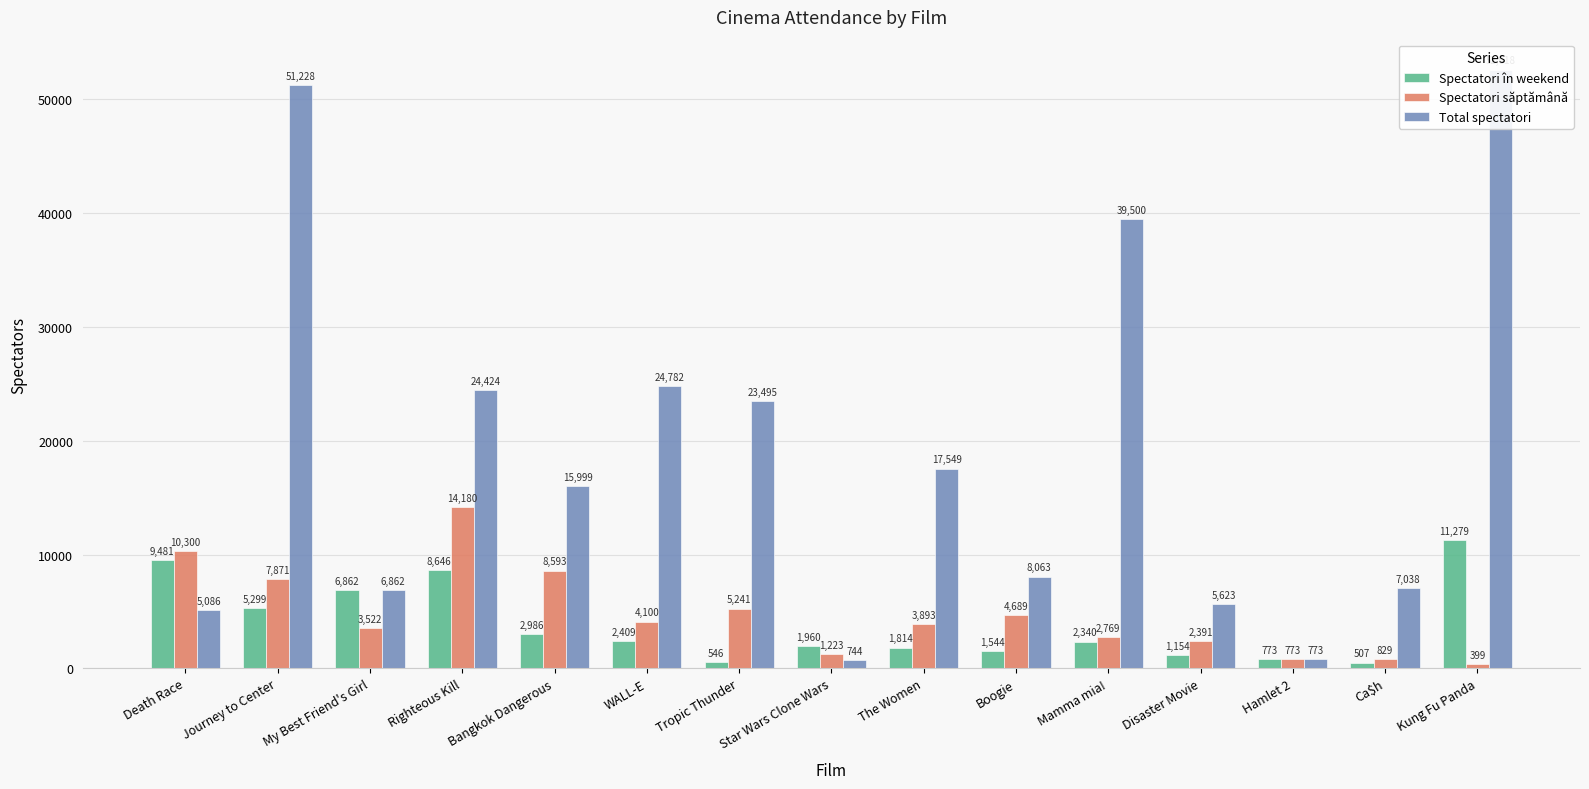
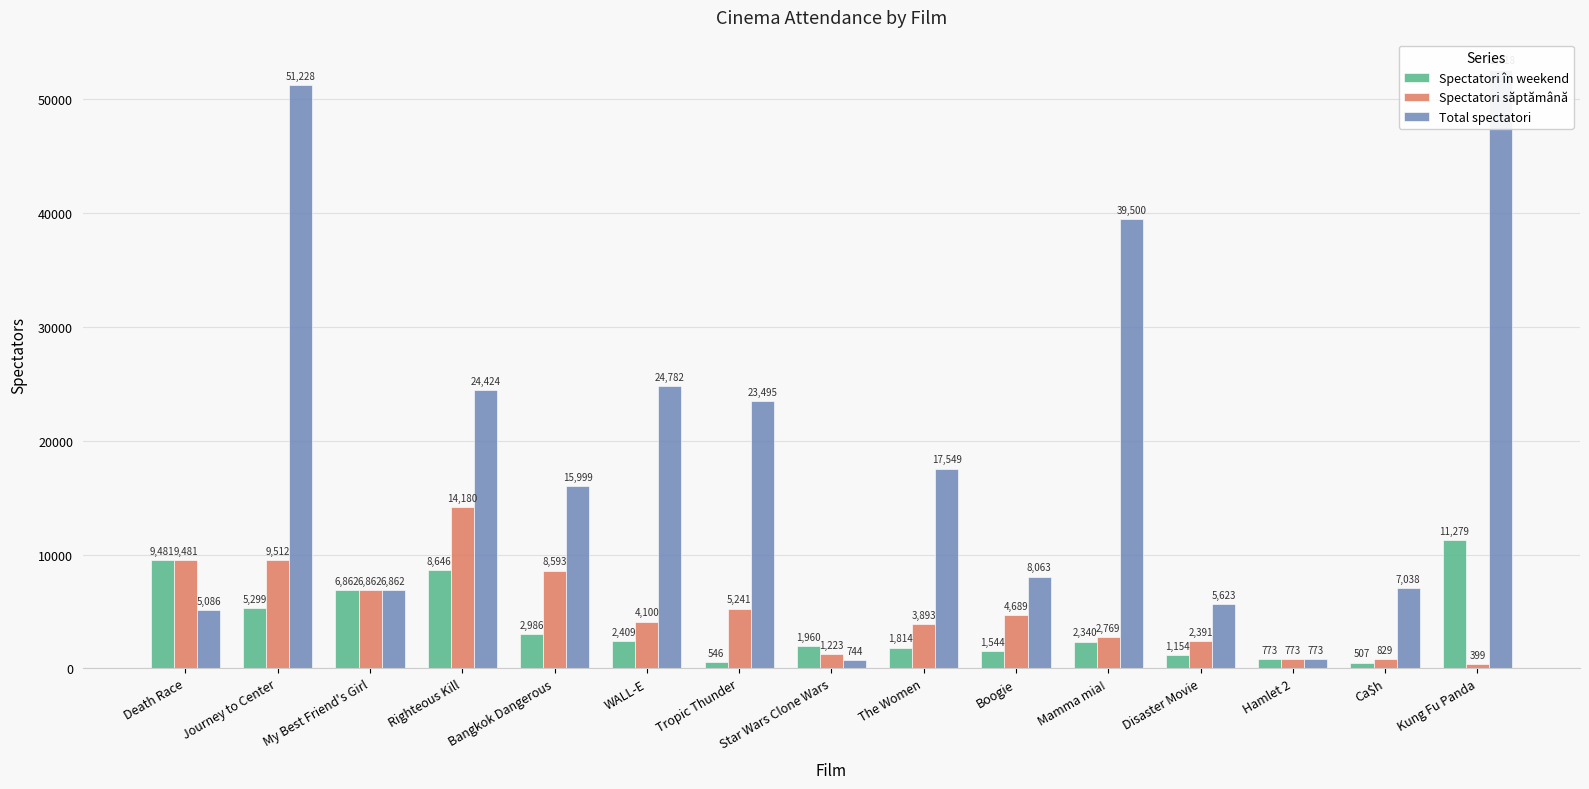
Spectatori săptămână, Death Race: 10,300 -> 9,481
Spectatori săptămână, Journey to Center: 7,871 -> 9,512
Spectatori săptămână, My Best Friend's Girl: 3,522 -> 6,862
